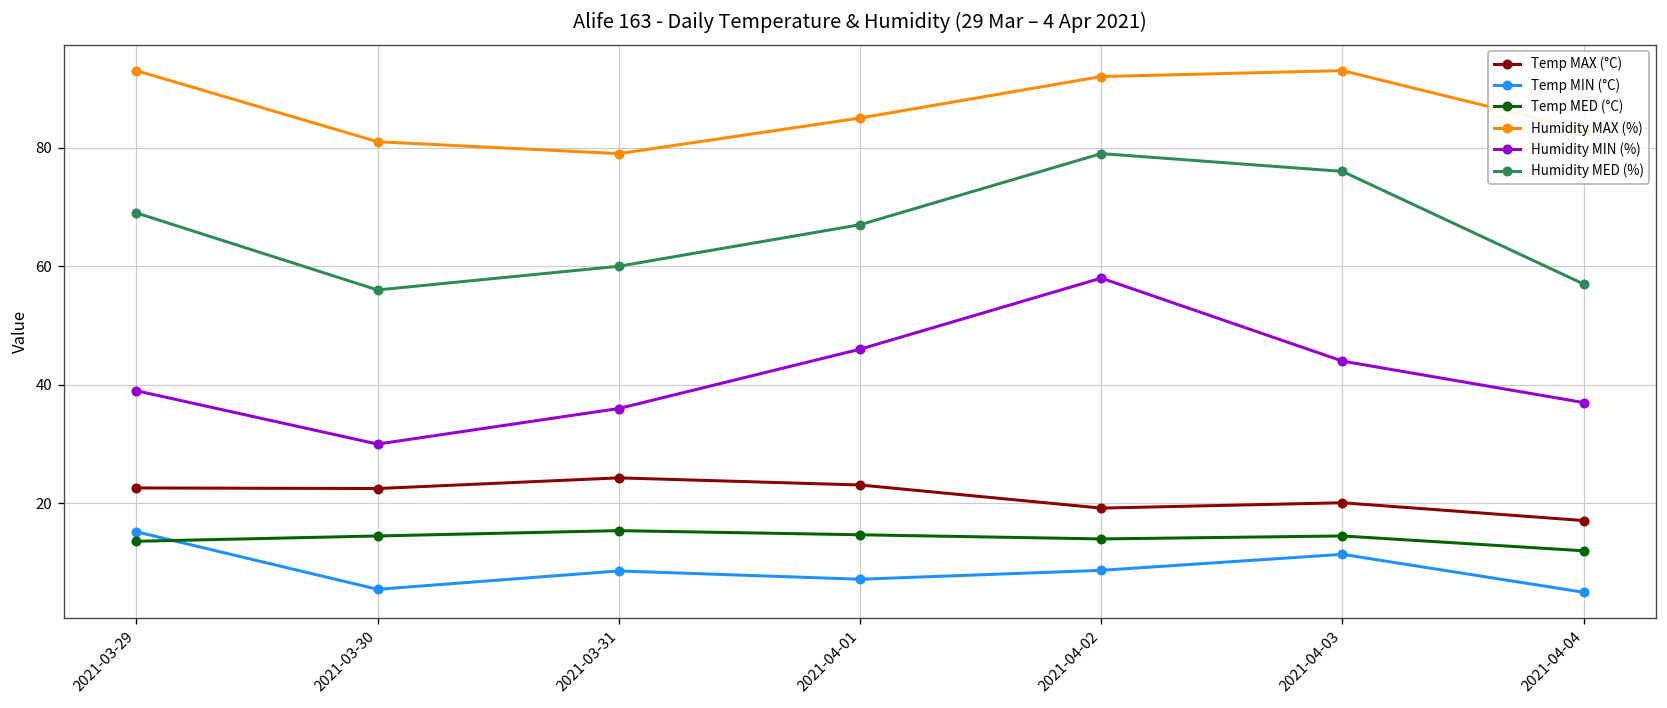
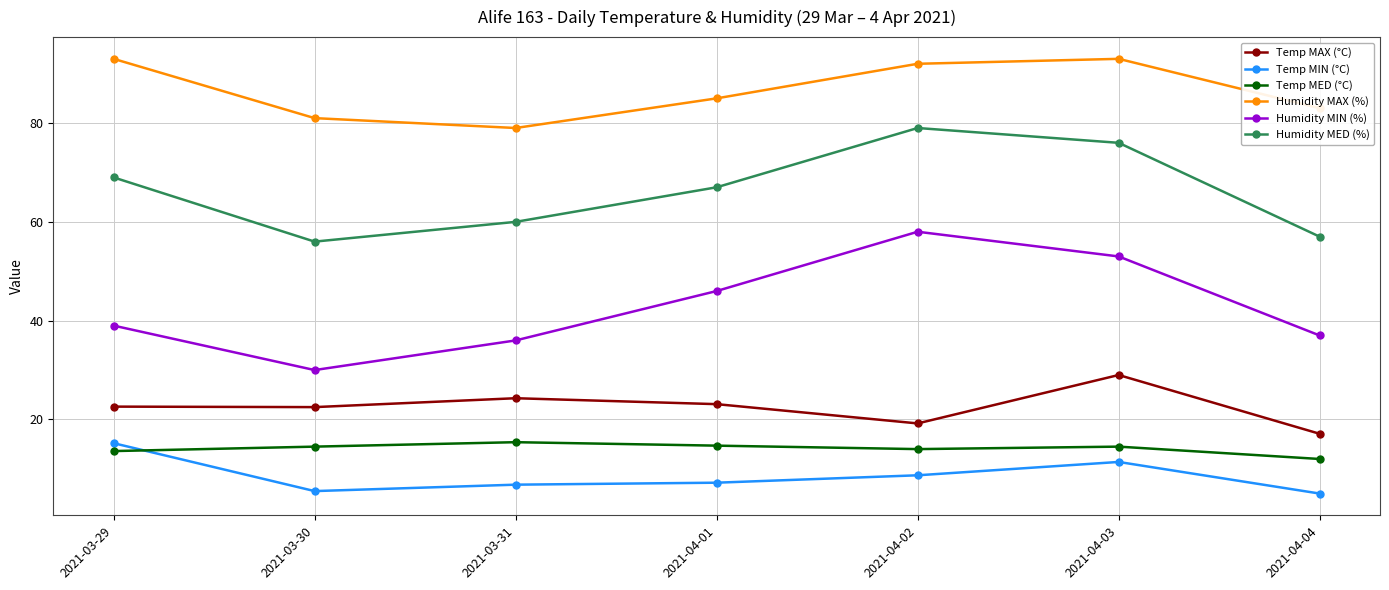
Temp MIN (°C), 2021-03-31: 9 -> 7
Temp MAX (°C), 2021-04-03: 20 -> 29
Humidity MIN (%), 2021-04-03: 44 -> 53
